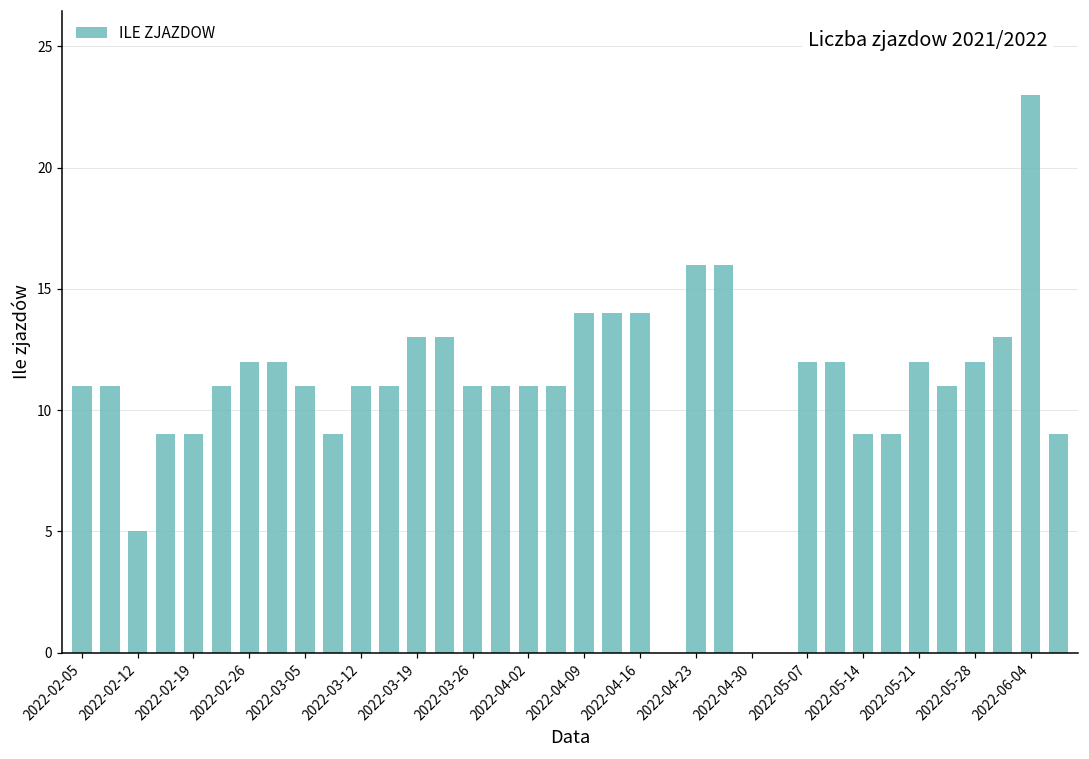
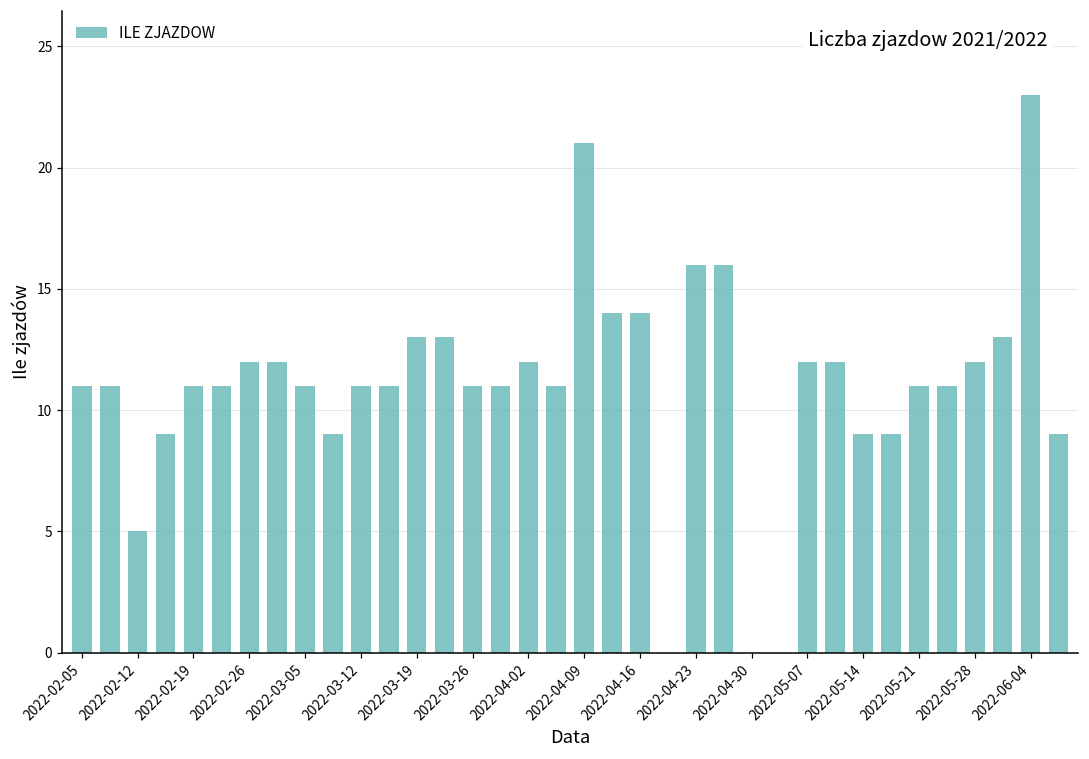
2022-02-19: 9 -> 11
2022-04-02: 11 -> 12
2022-04-09: 14 -> 21
2022-05-21: 12 -> 11
